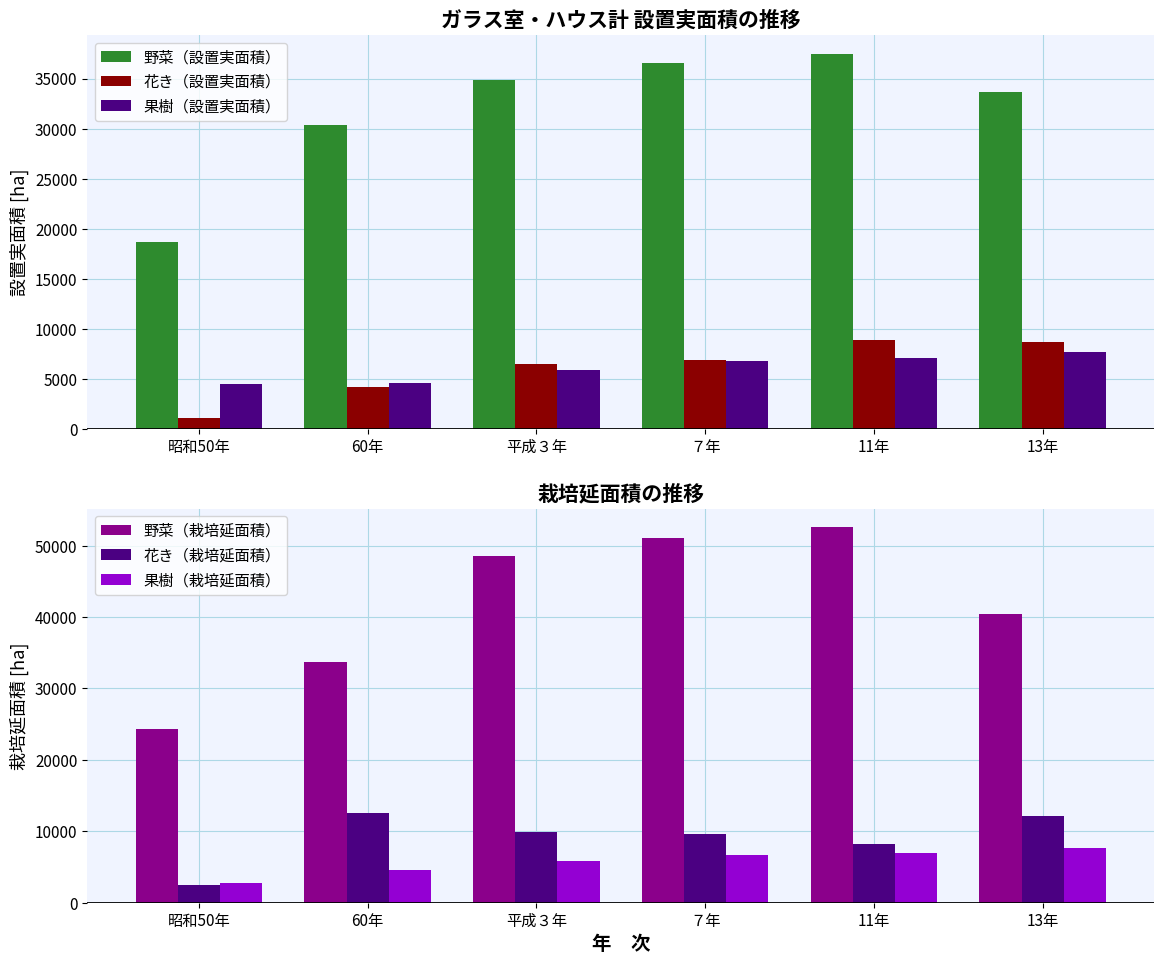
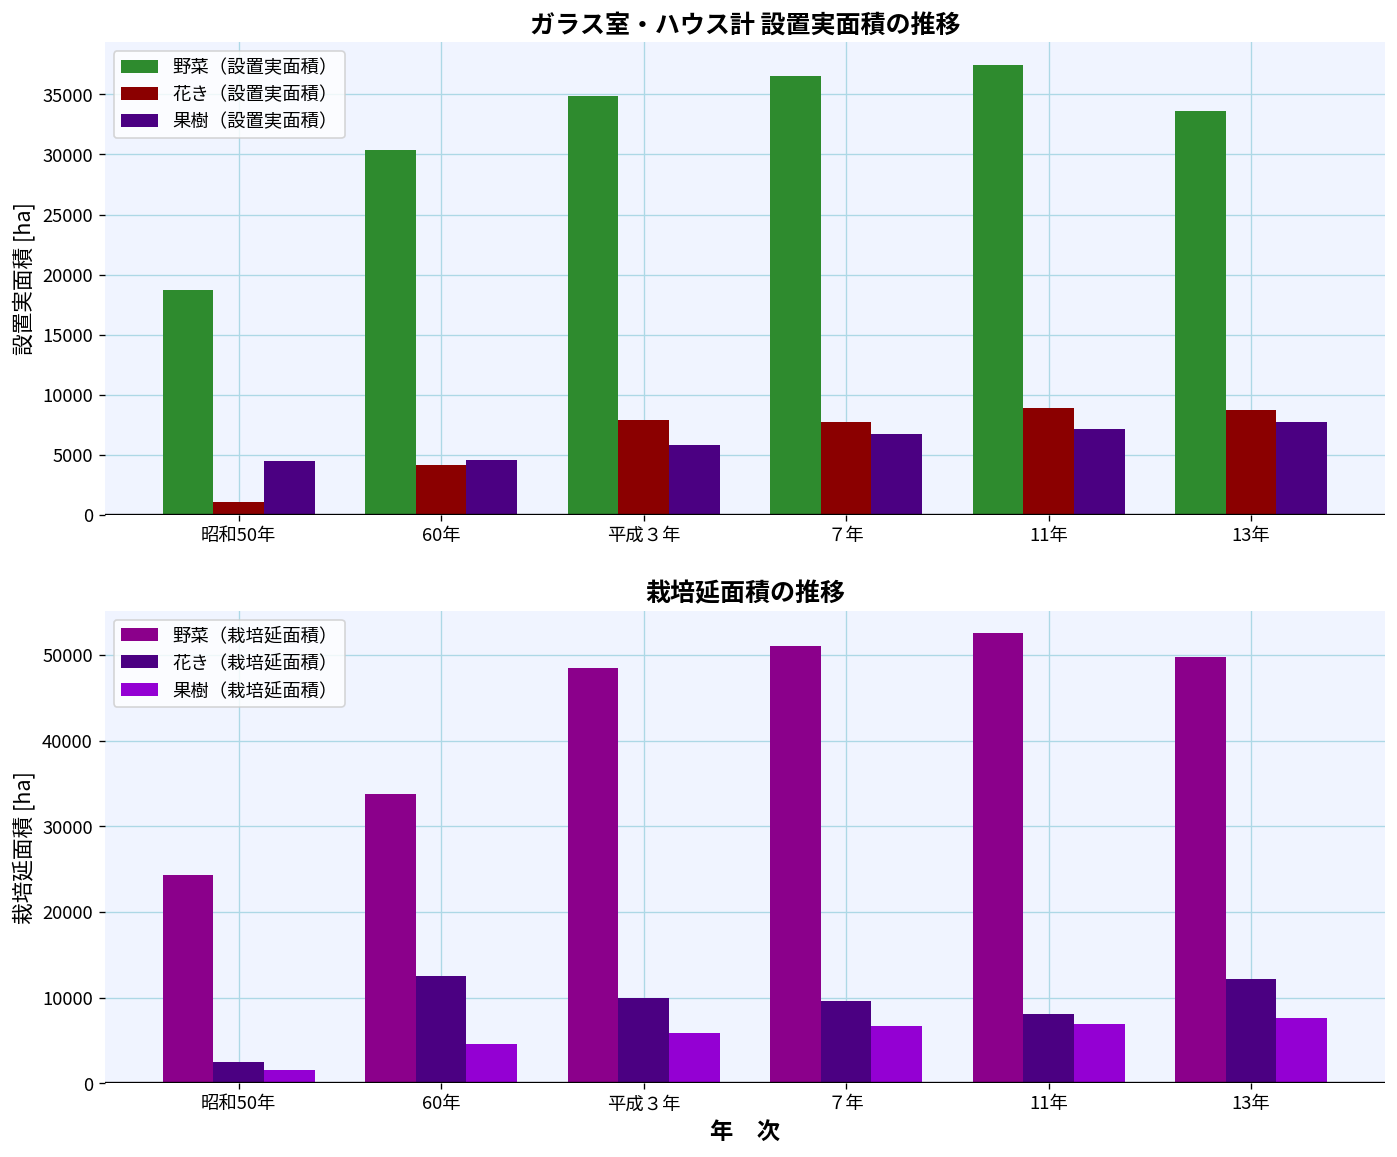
ガラス室・ハウス計 設置実面積の推移, 花き（設置実面積）, 平成３年: 6500 -> 7900
ガラス室・ハウス計 設置実面積の推移, 花き（設置実面積）, ７年: 6900 -> 7800
栽培延面積の推移, 果樹（栽培延面積）, 昭和50年: 3000 -> 2000
栽培延面積の推移, 野菜（栽培延面積）, 13年: 40000 -> 50000
